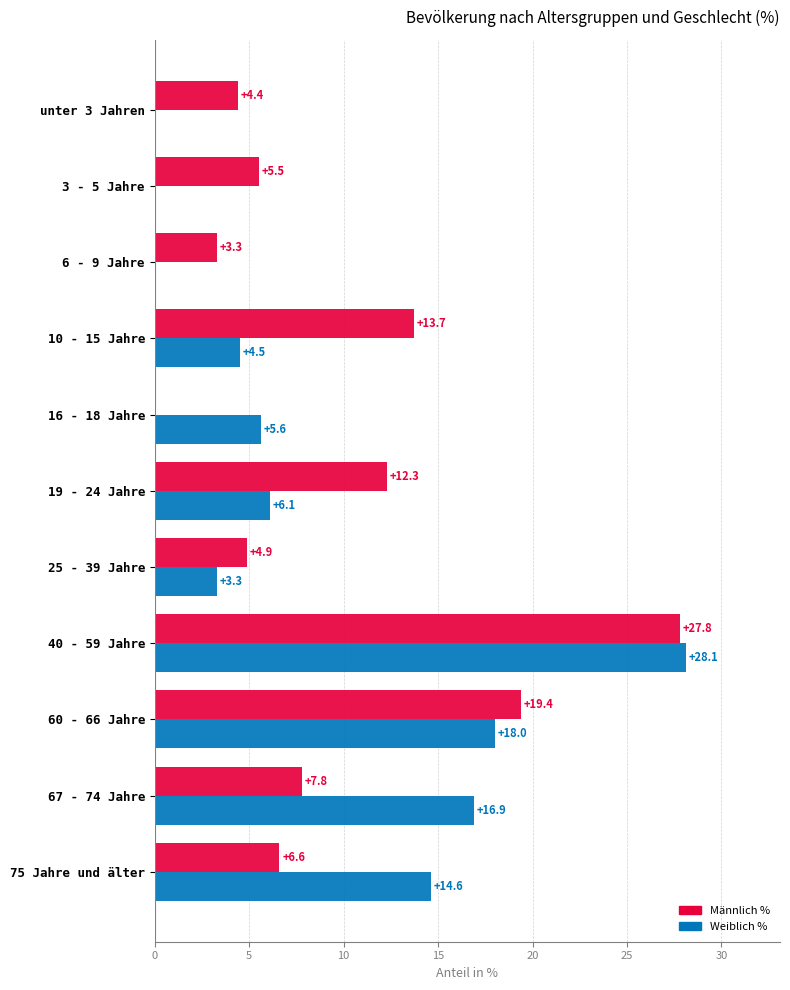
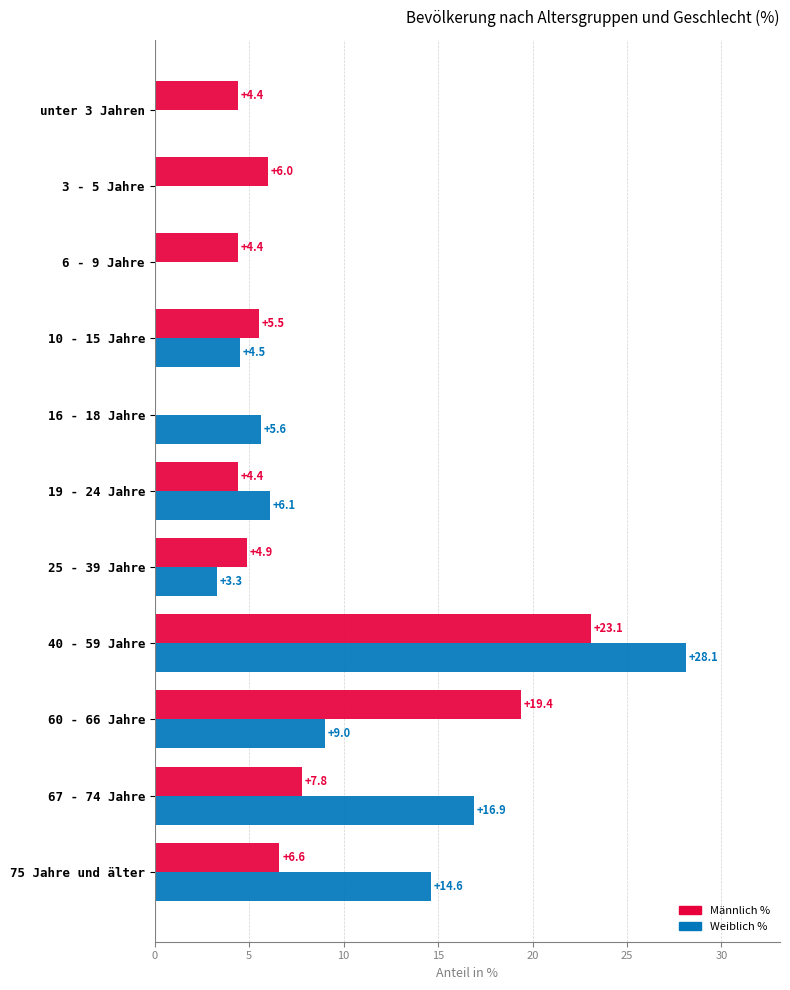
Männlich %, 3 - 5 Jahre: +5.5 -> +6.0
Männlich %, 6 - 9 Jahre: +3.3 -> +4.4
Männlich %, 10 - 15 Jahre: +13.7 -> +5.5
Männlich %, 19 - 24 Jahre: +12.3 -> +4.4
Männlich %, 40 - 59 Jahre: +27.8 -> +23.1
Weiblich %, 60 - 66 Jahre: +18.0 -> +9.0
